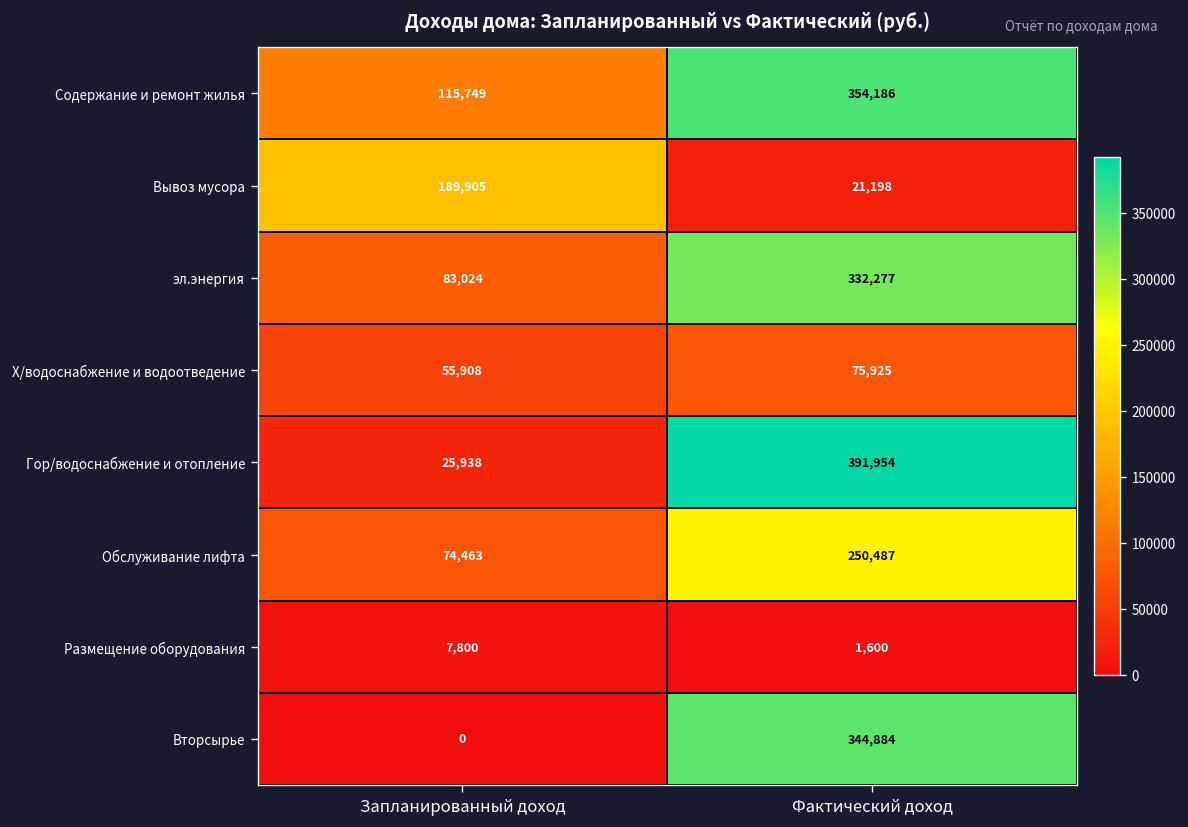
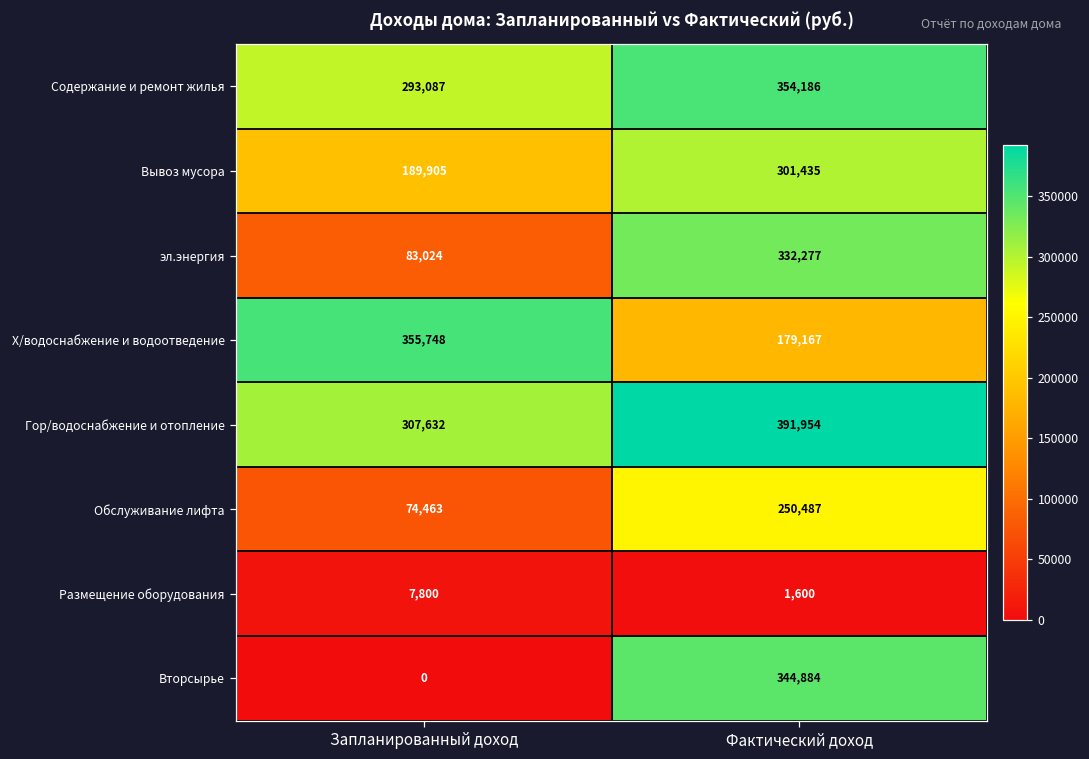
Содержание и ремонт жилья, Запланированный доход: 115,749 -> 293,087
Вывоз мусора, Фактический доход: 21,198 -> 301,435
Х/водоснабжение и водоотведение, Запланированный доход: 55,908 -> 355,748
Х/водоснабжение и водоотведение, Фактический доход: 75,925 -> 179,167
Гор/водоснабжение и отопление, Запланированный доход: 25,938 -> 307,632
